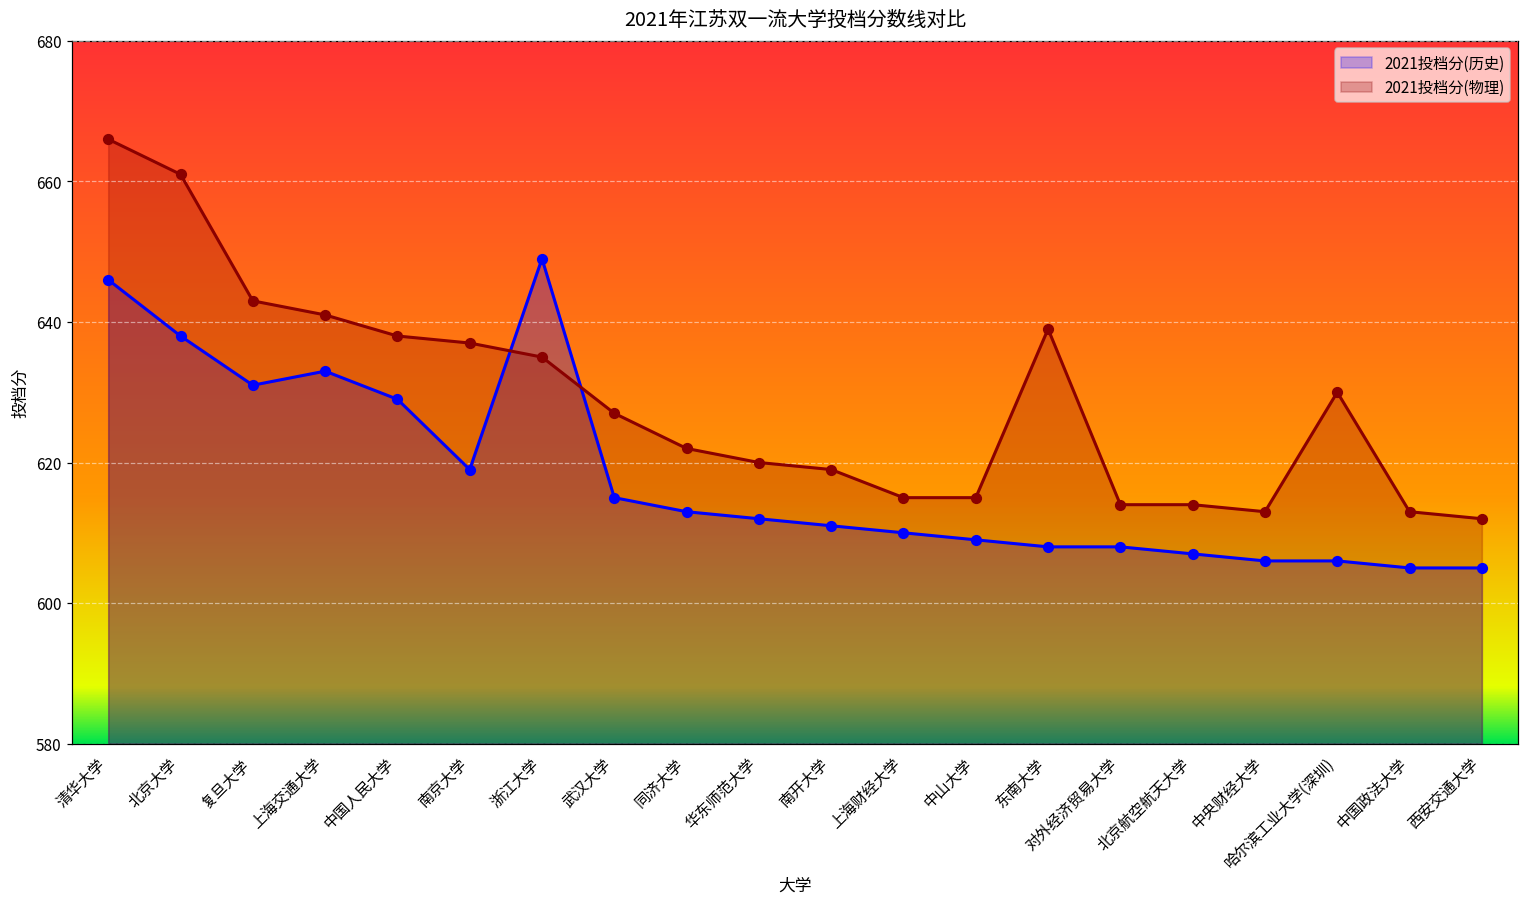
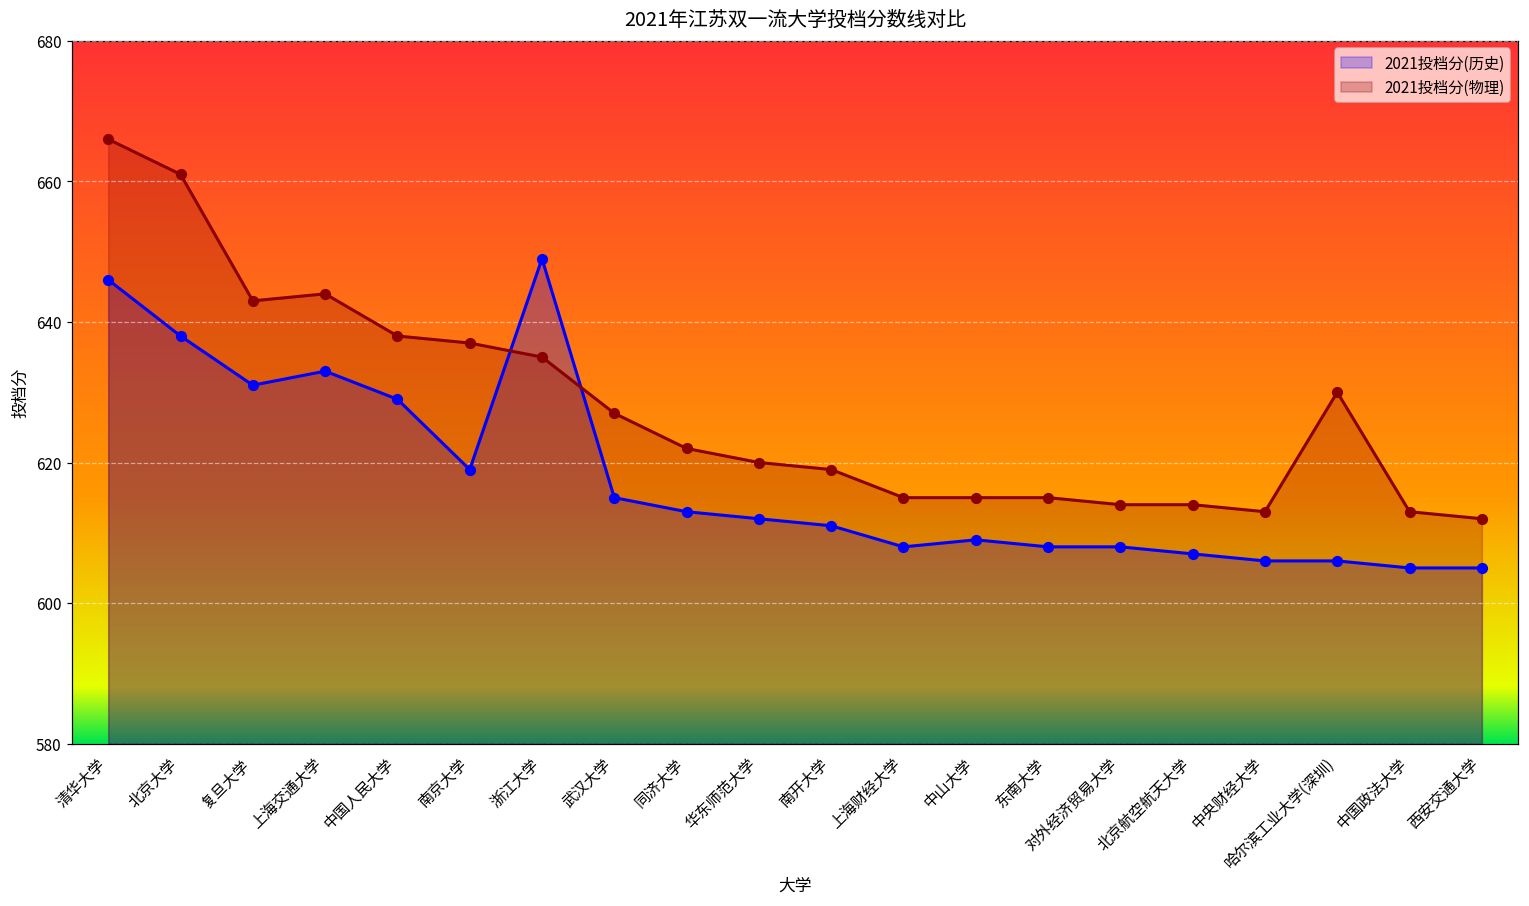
2021投档分(物理), 上海交通大学: 641 -> 644
2021投档分(历史), 上海财经大学: 610 -> 608
2021投档分(物理), 东南大学: 639 -> 615
